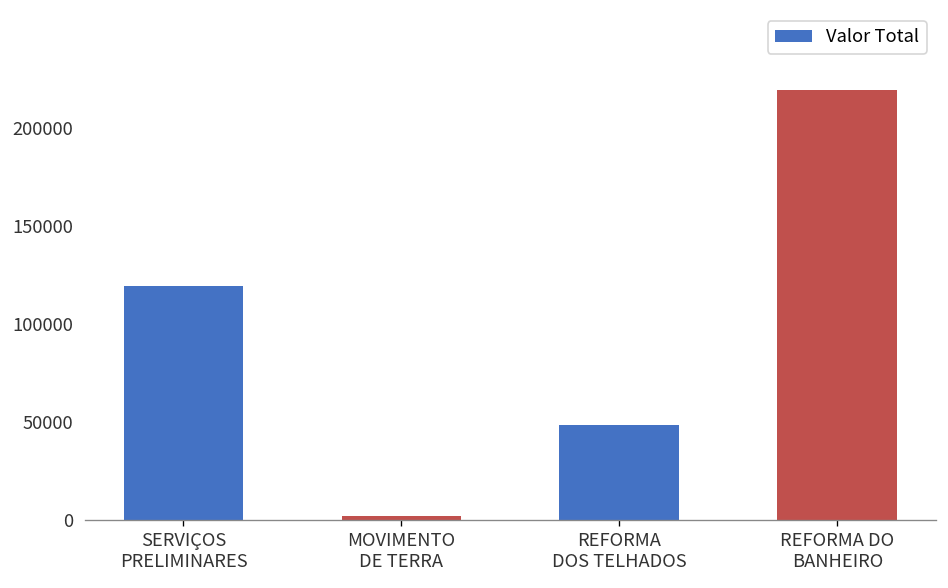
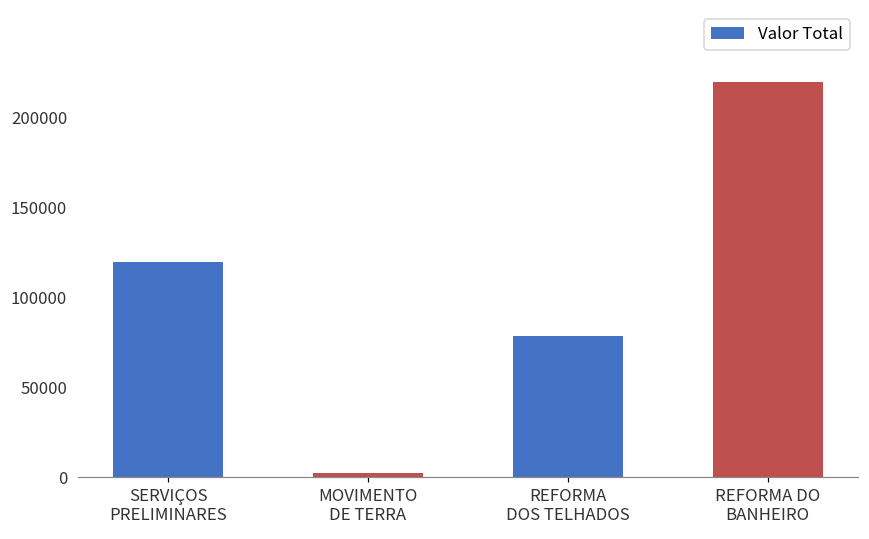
REFORMA DOS TELHADOS: 49000 -> 79000
